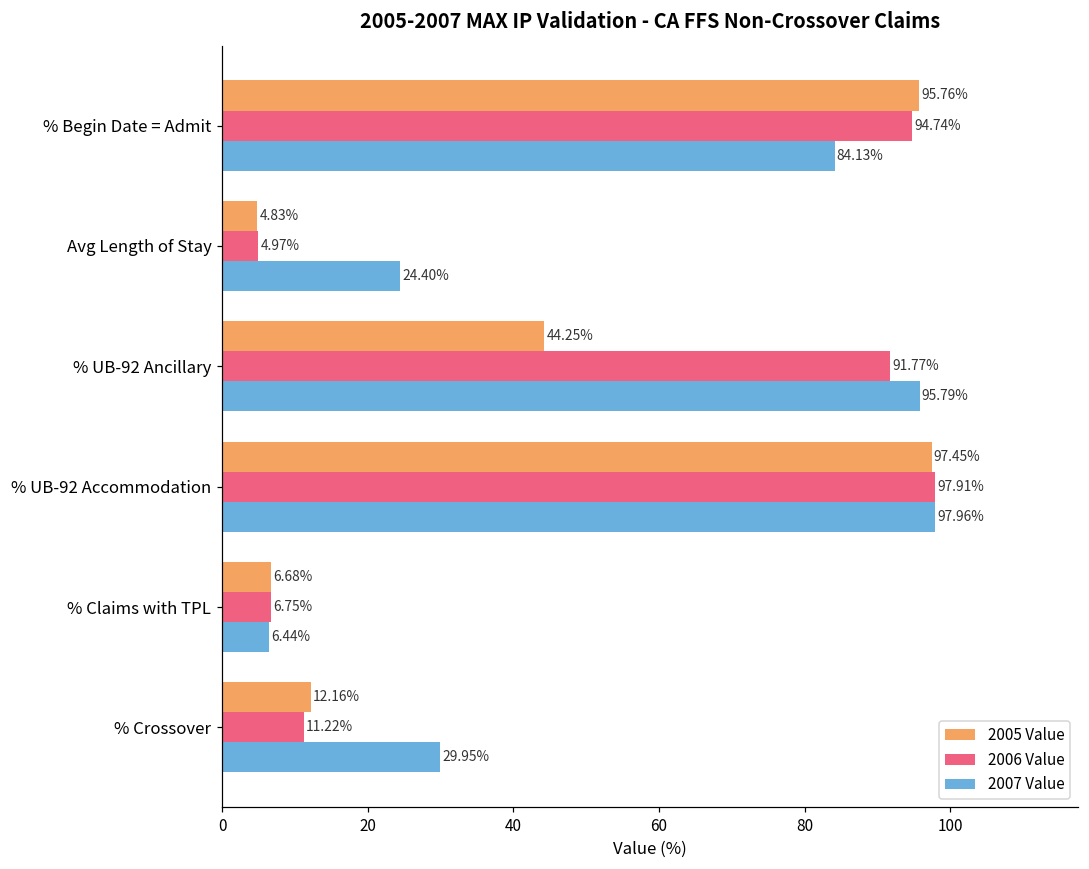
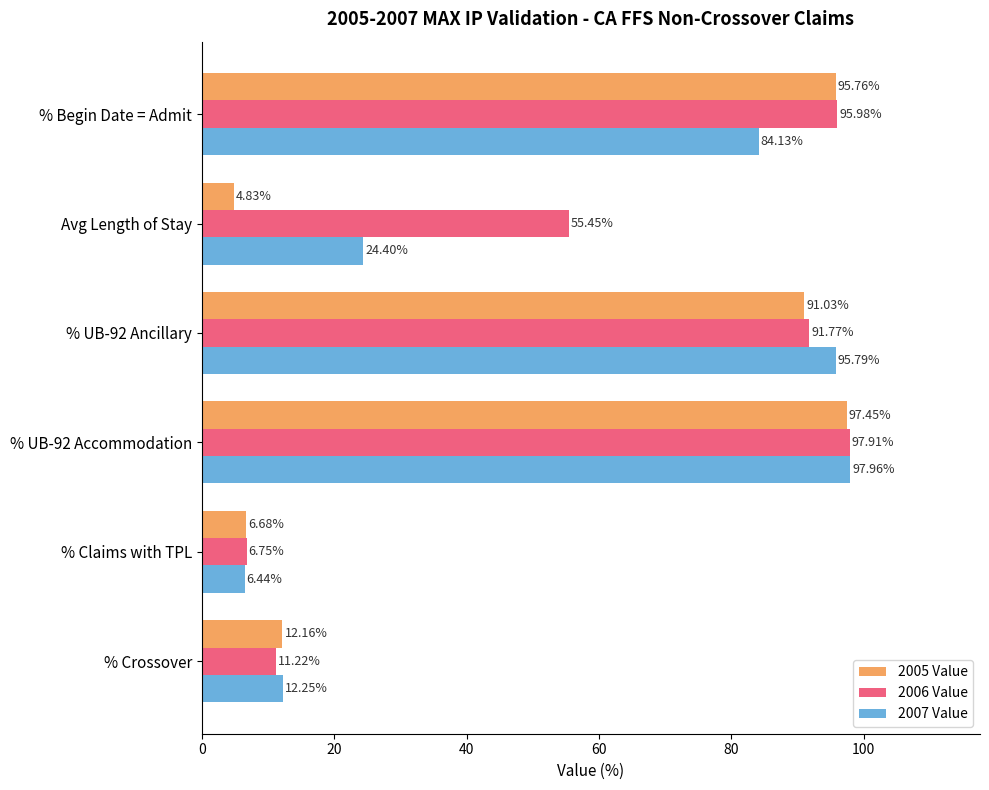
2006 Value, % Begin Date = Admit: 94.74% -> 95.98%
2006 Value, Avg Length of Stay: 4.97% -> 55.45%
2005 Value, % UB-92 Ancillary: 44.25% -> 91.03%
2007 Value, % Crossover: 29.95% -> 12.25%
